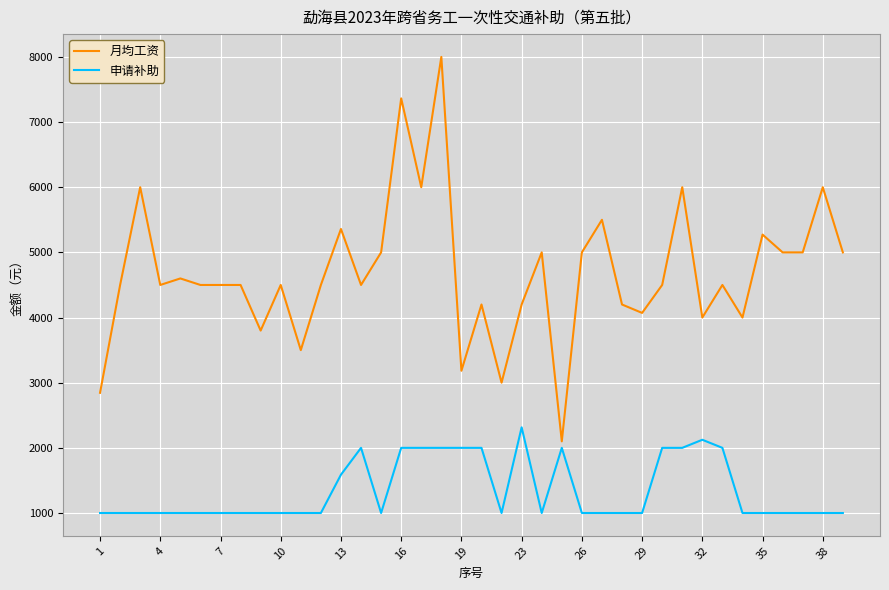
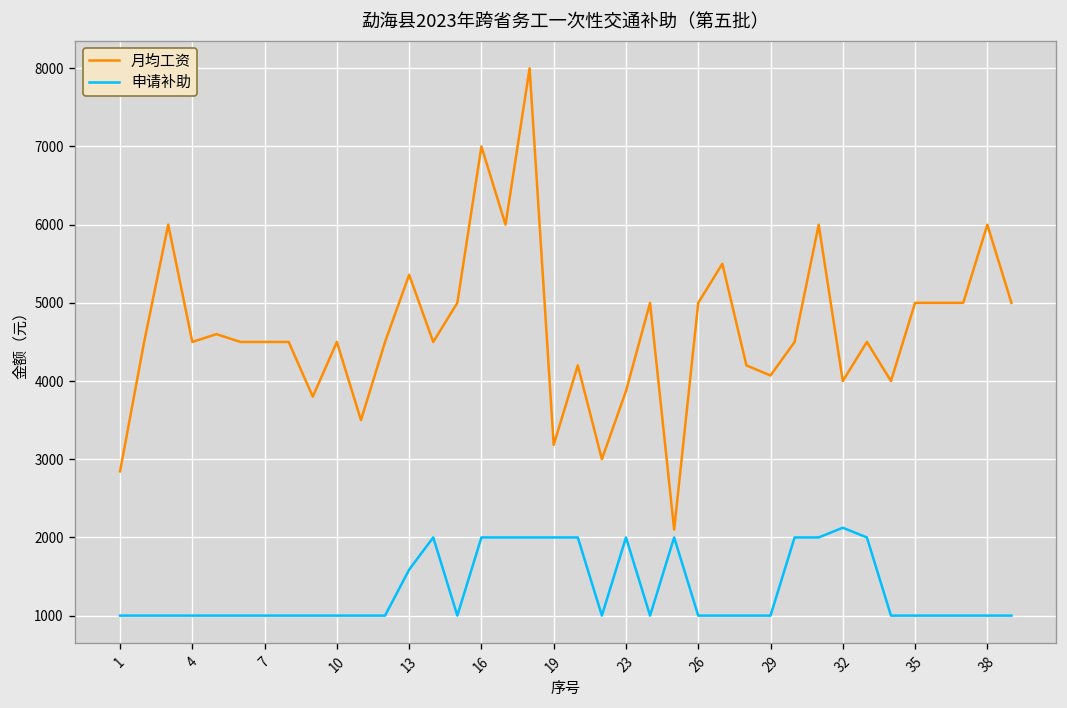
月均工资, 16: 7400 -> 7000
月均工资, 23: 4200 -> 3900
申请补助, 23: 2300 -> 2000
月均工资, 35: 5300 -> 5000
